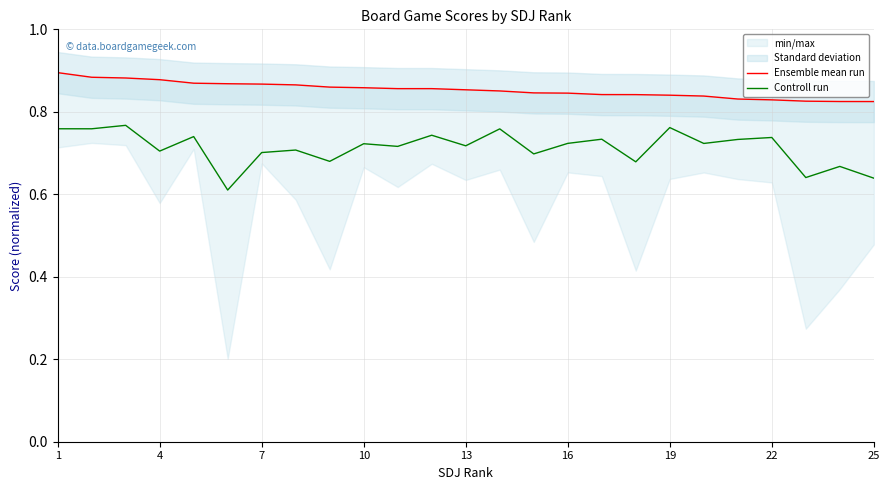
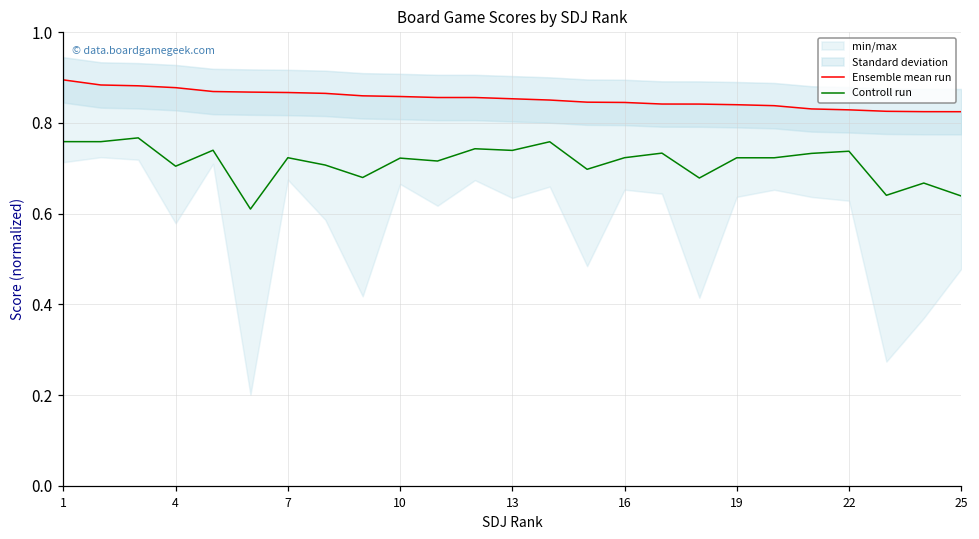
Controll run, 7: 0.70 -> 0.72
Controll run, 13: 0.72 -> 0.74
Controll run, 19: 0.76 -> 0.72
